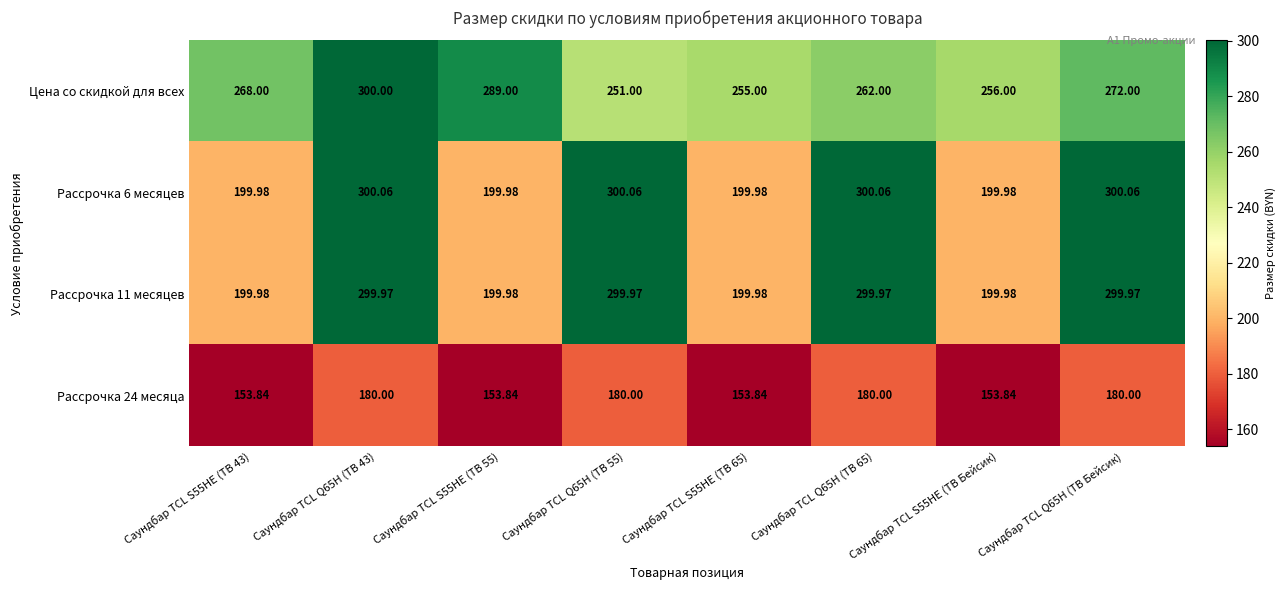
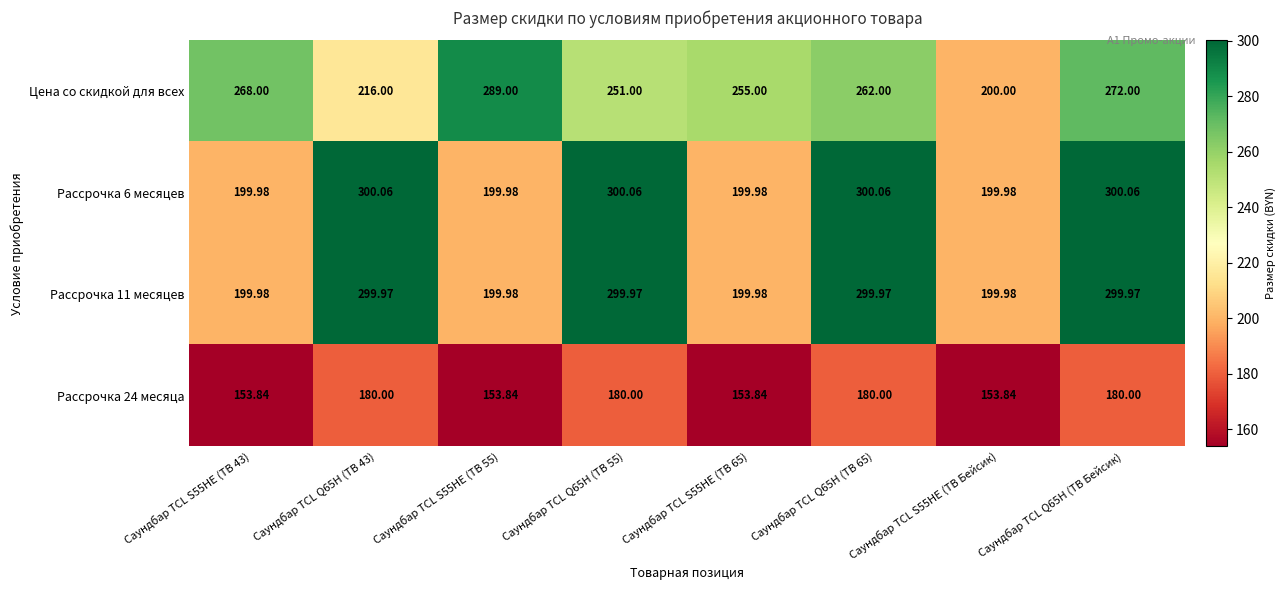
Цена со скидкой для всех, Саундбар TCL Q65H (ТВ 43): 300.00 -> 216.00
Цена со скидкой для всех, Саундбар TCL S55HE (ТВ Бейсик): 256.00 -> 200.00
